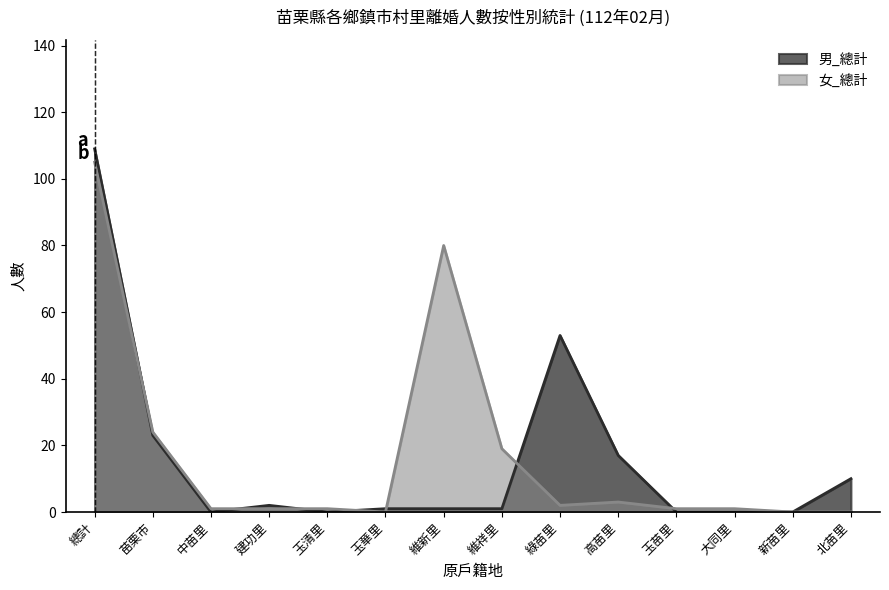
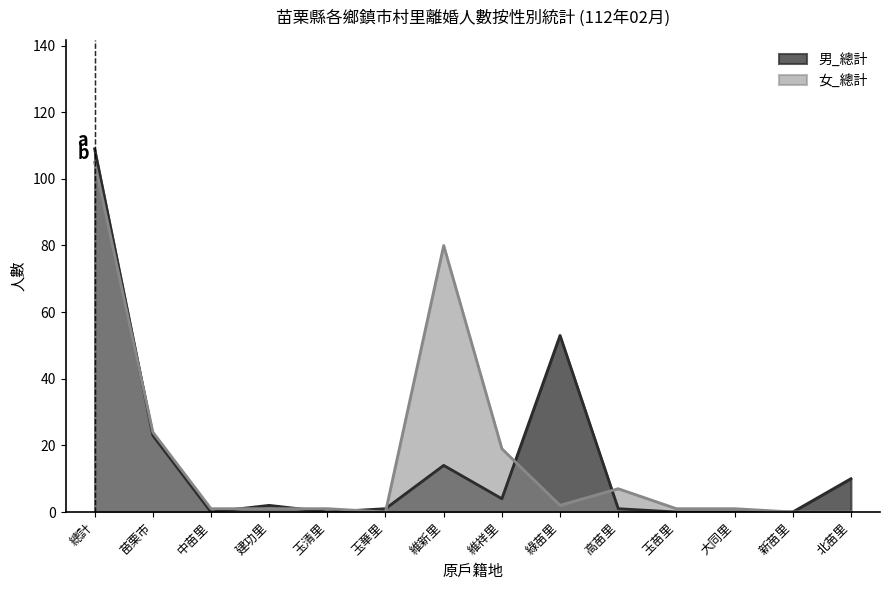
男_總計, 維新里: 1 -> 14
男_總計, 維祥里: 1 -> 4
男_總計, 高苗里: 17 -> 1
女_總計, 高苗里: 3 -> 7
